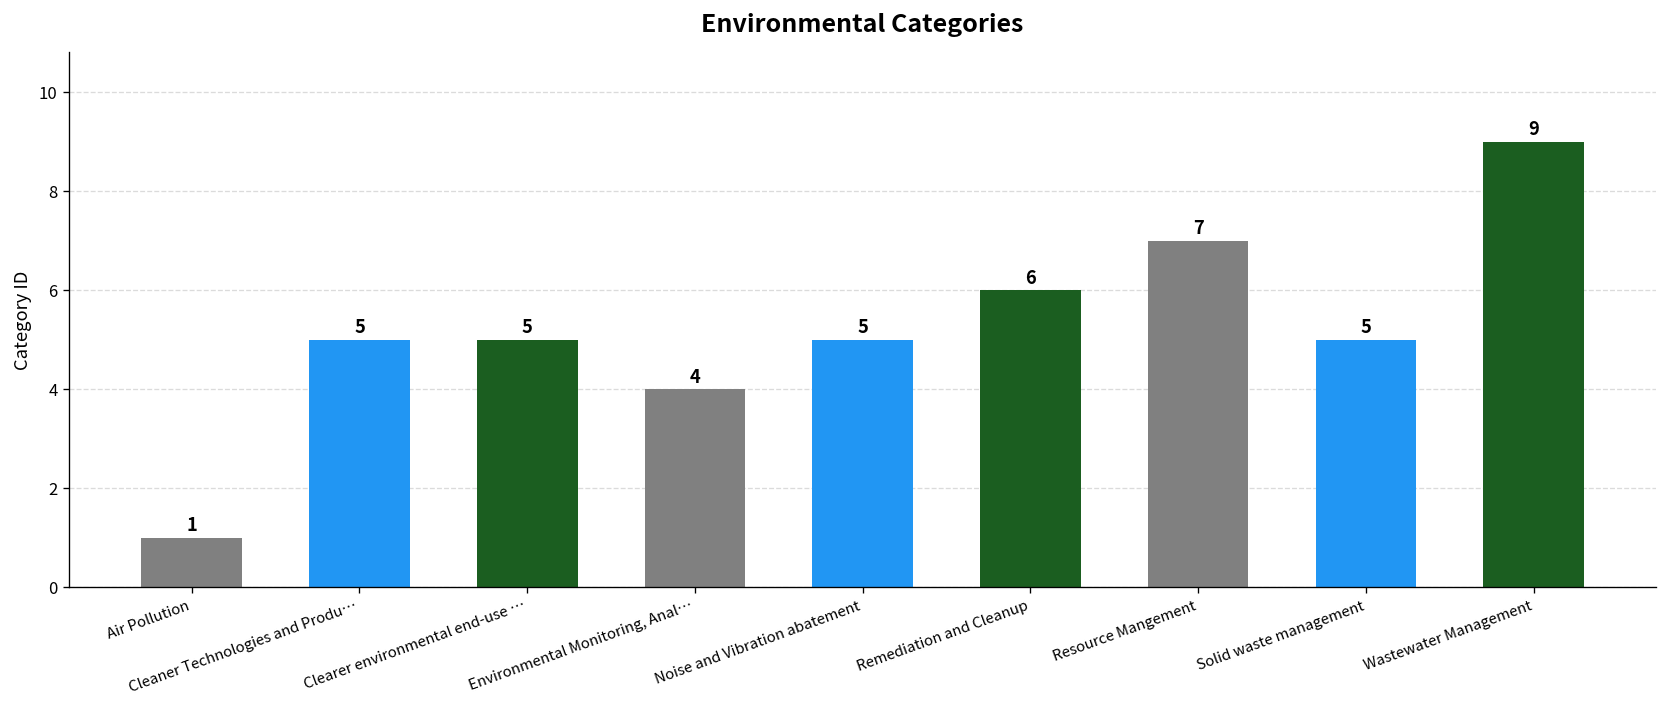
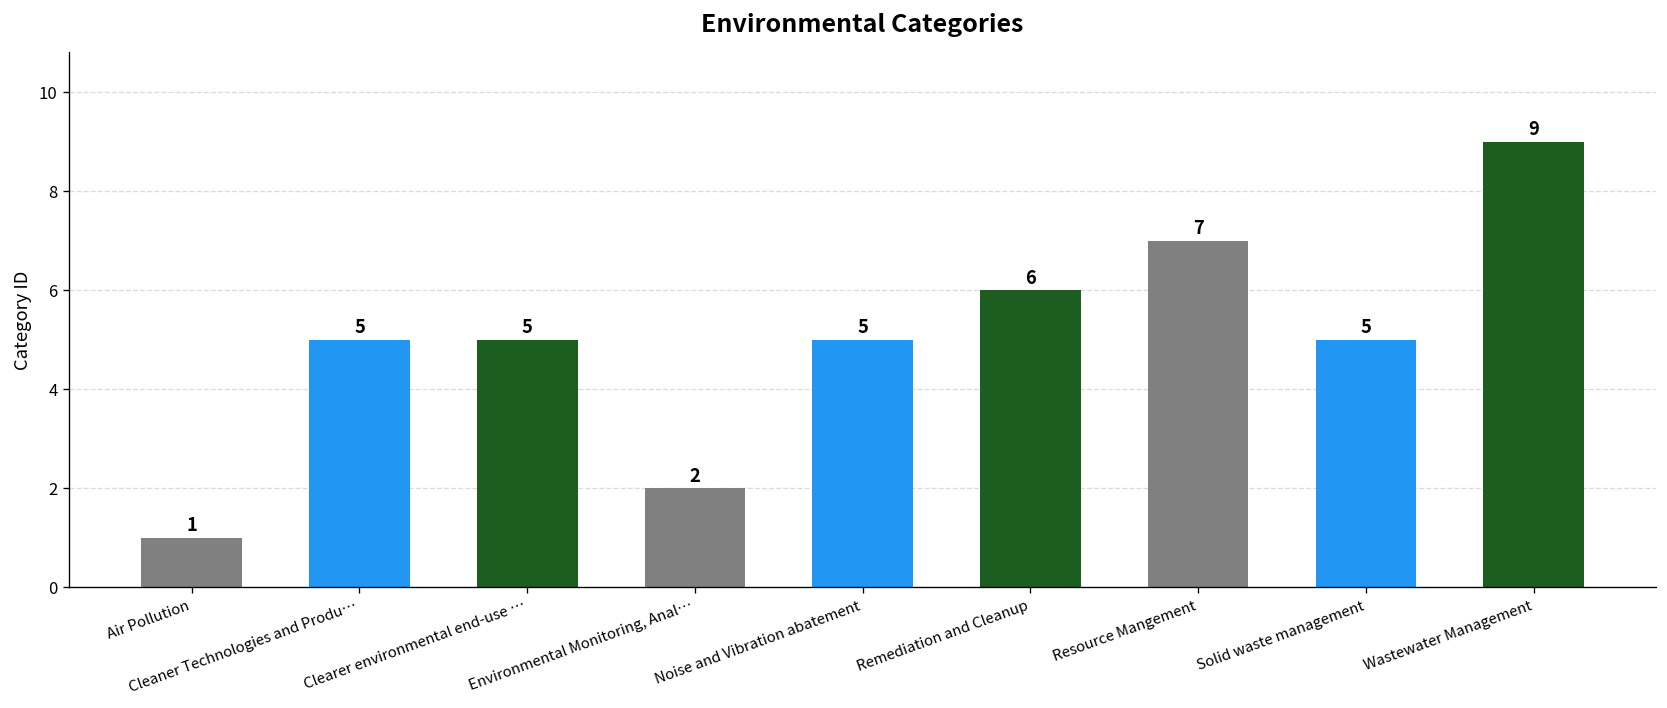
Environmental Monitoring, Anal…: 4 -> 2
